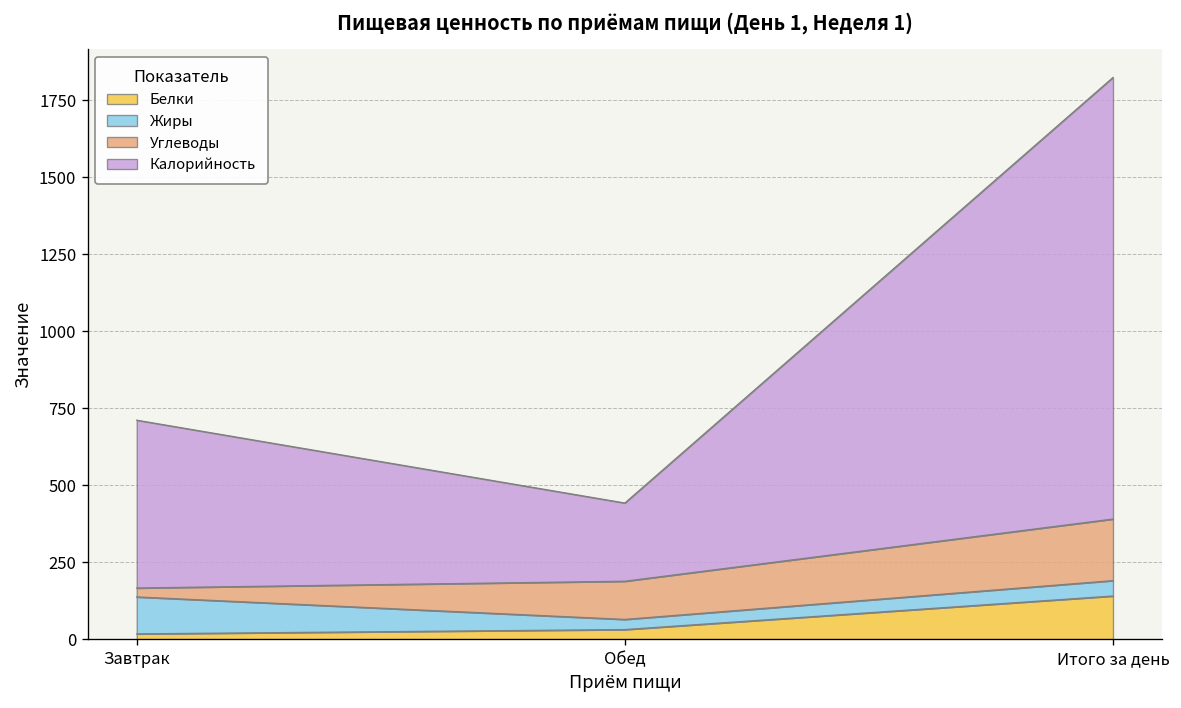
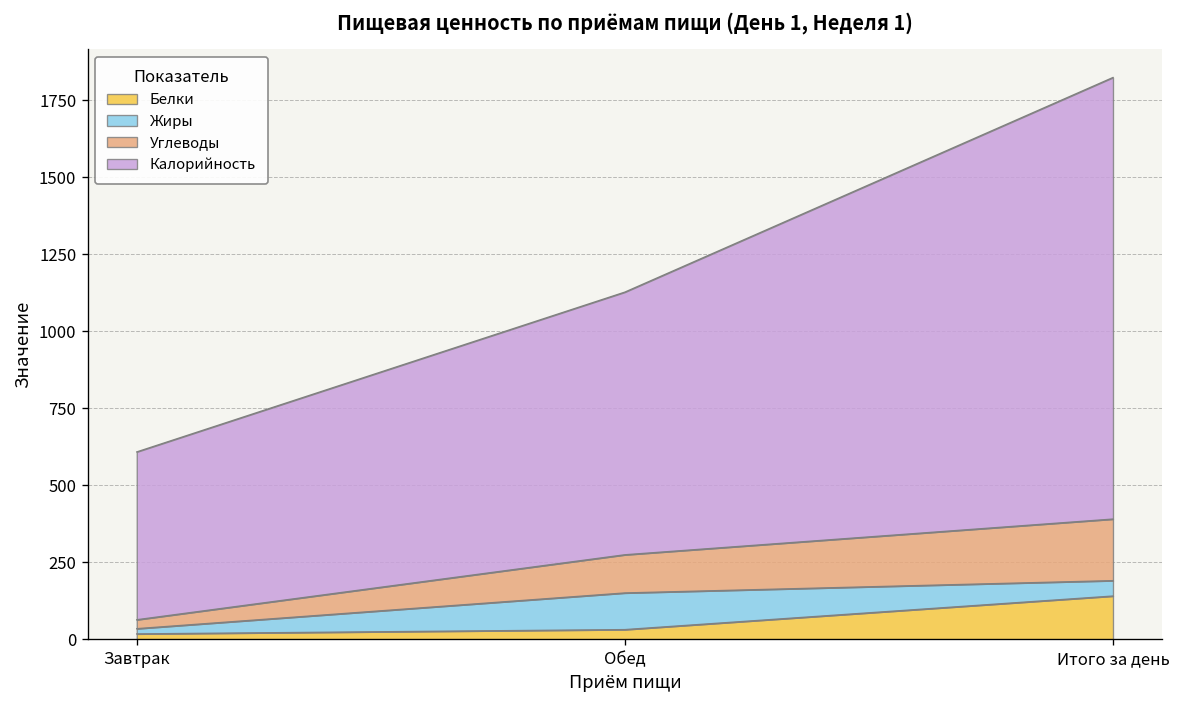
Жиры, Завтрак: 120 -> 20
Жиры, Обед: 30 -> 120
Калорийность, Обед: 250 -> 850
